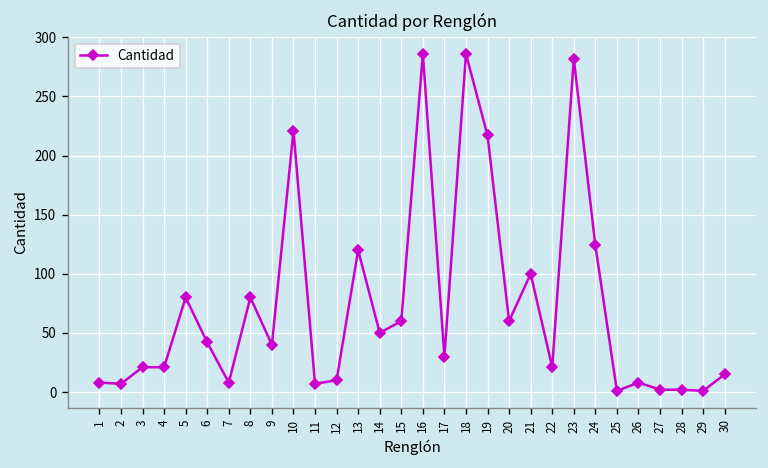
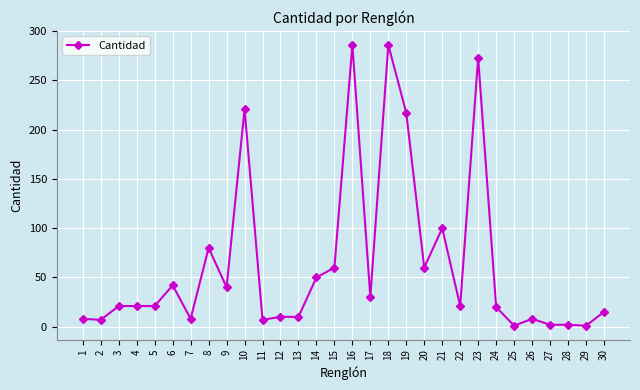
5: 80 -> 20
13: 120 -> 10
23: 280 -> 270
24: 120 -> 20
